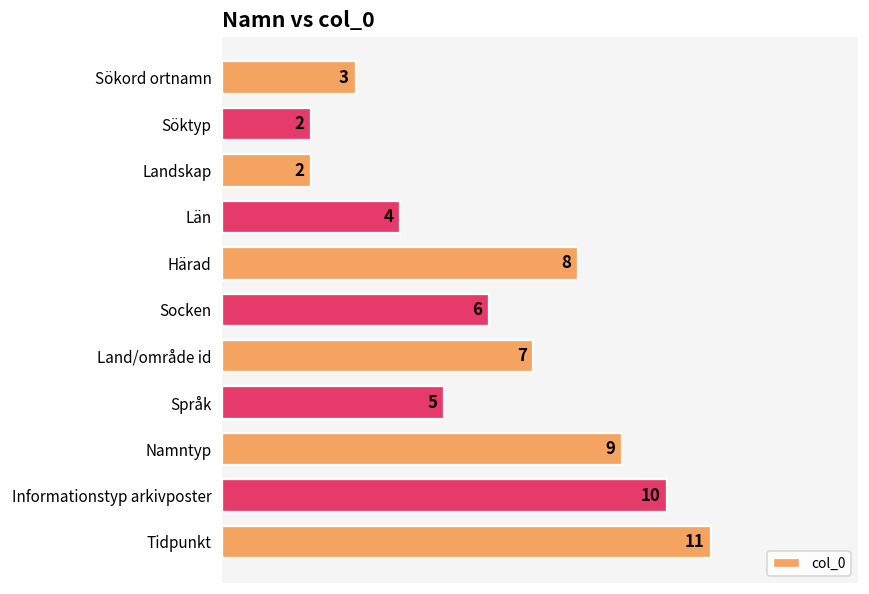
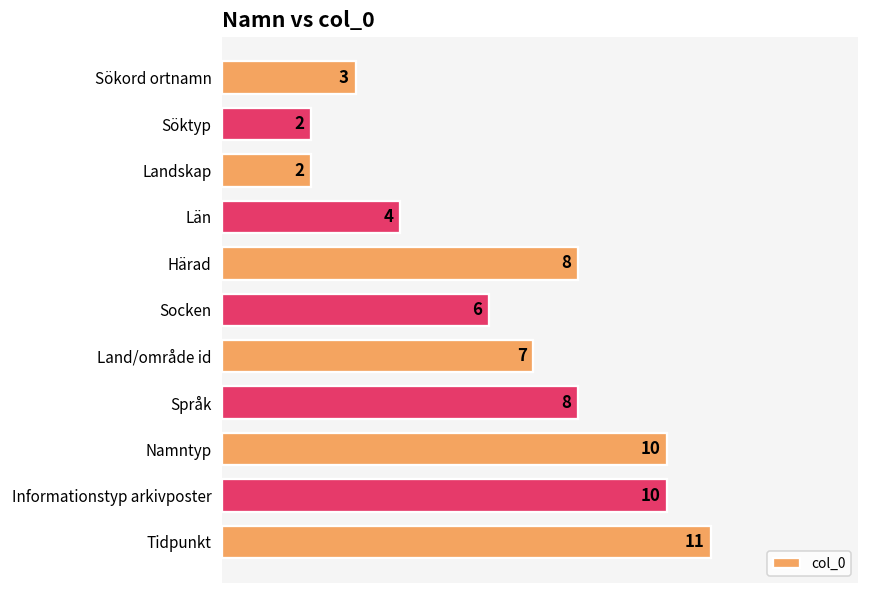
Språk: 5 -> 8
Namntyp: 9 -> 10
